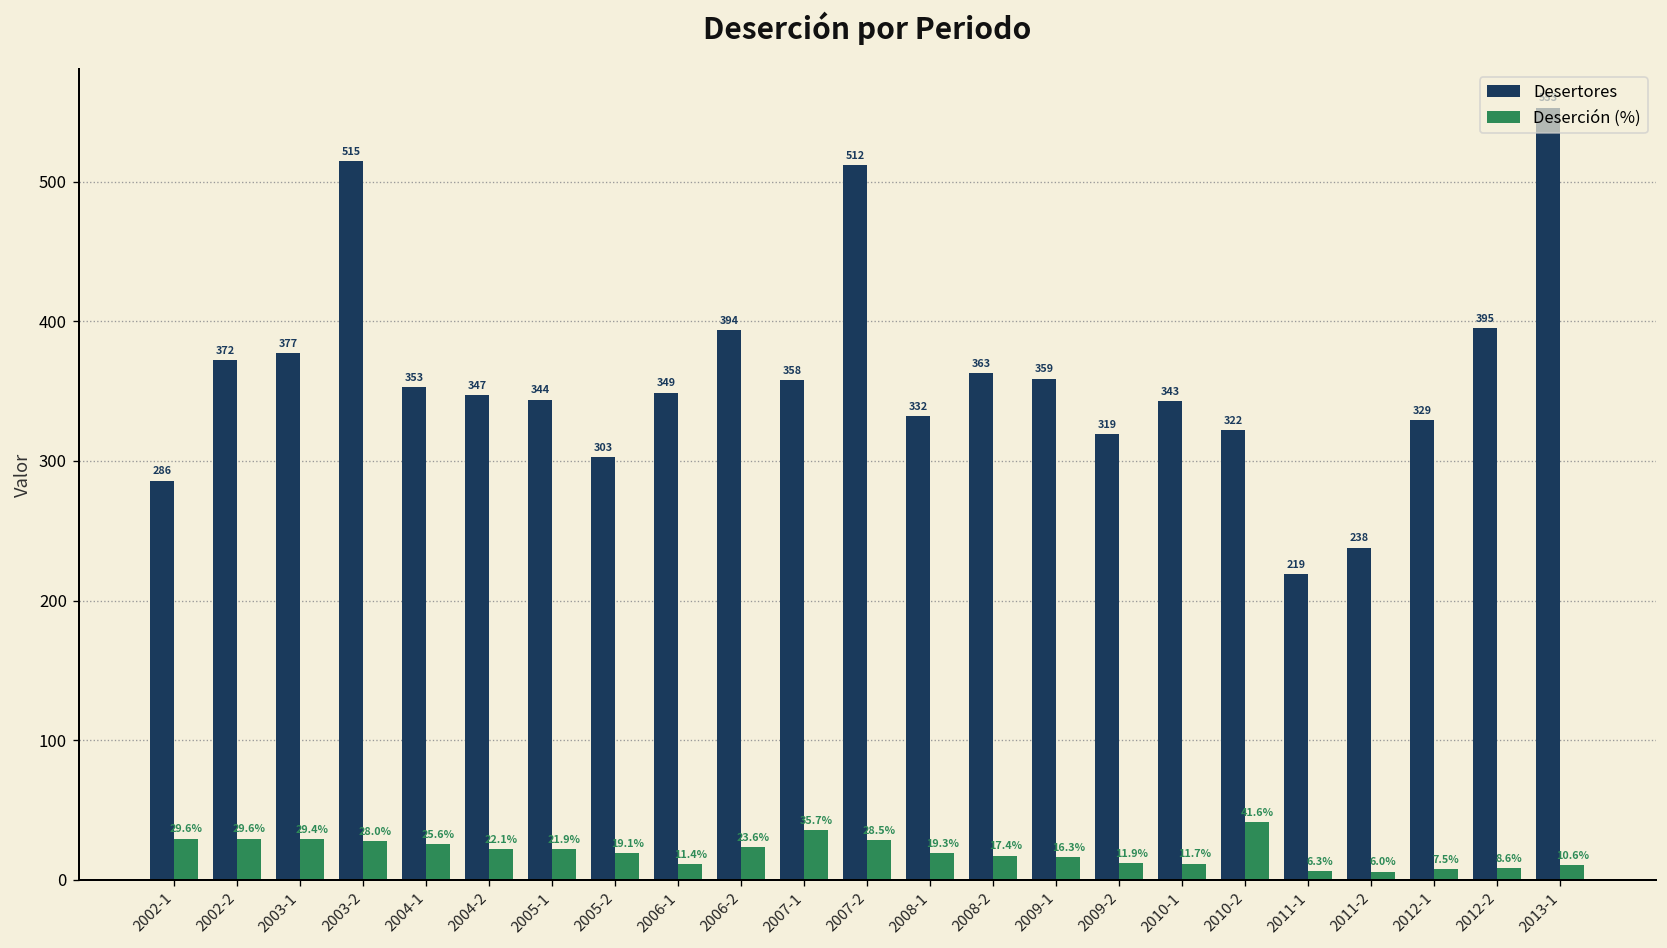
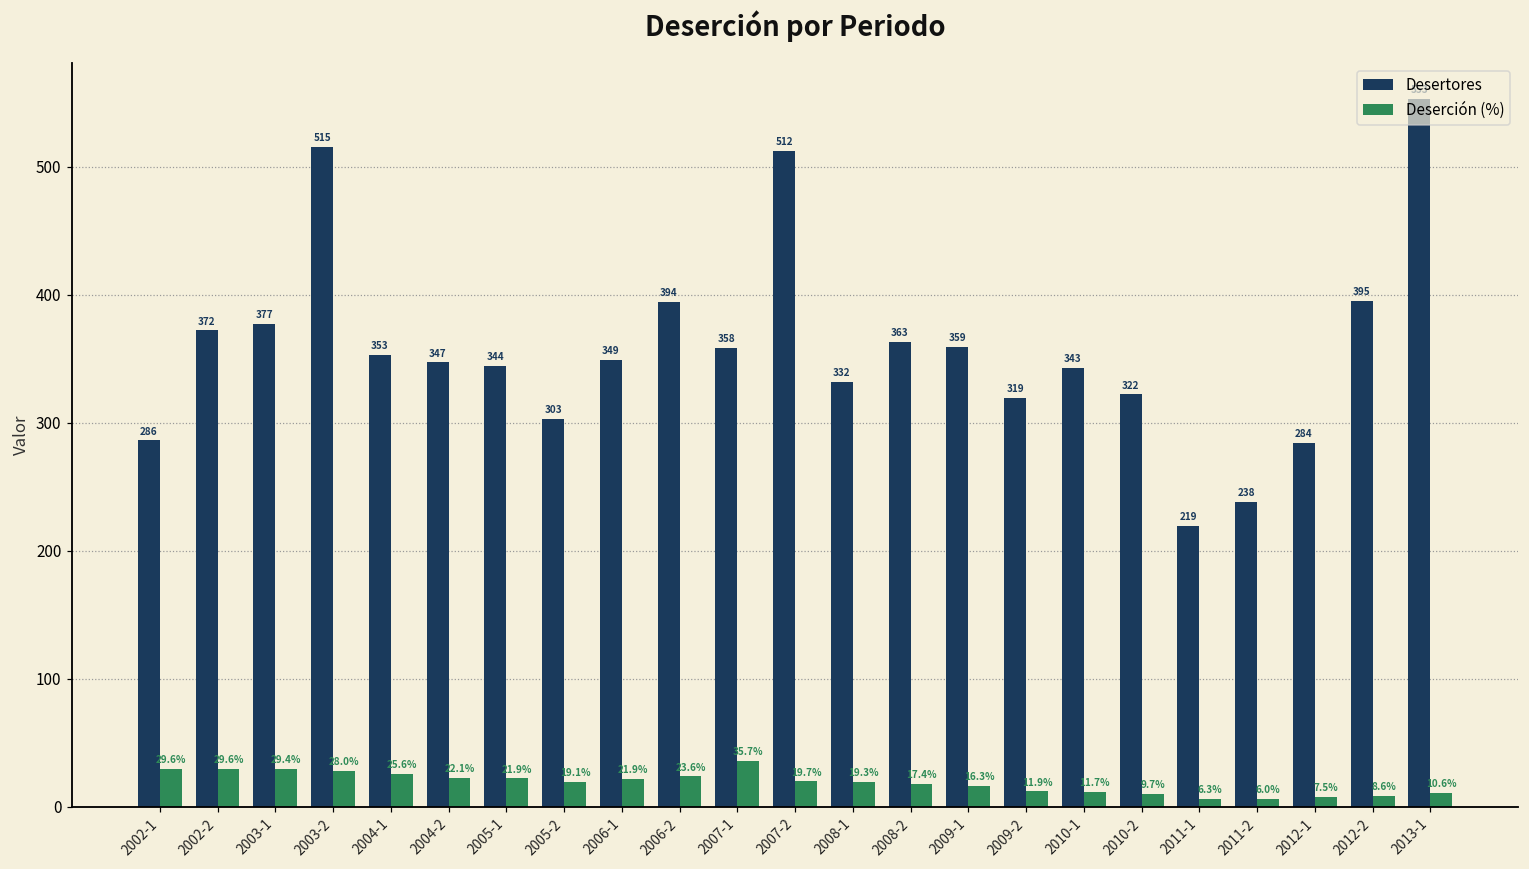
Deserción (%), 2006-1: 11.4% -> 21.9%
Deserción (%), 2007-2: 28.5% -> 19.7%
Deserción (%), 2010-2: 41.6% -> 9.7%
Desertores, 2012-1: 329 -> 284
